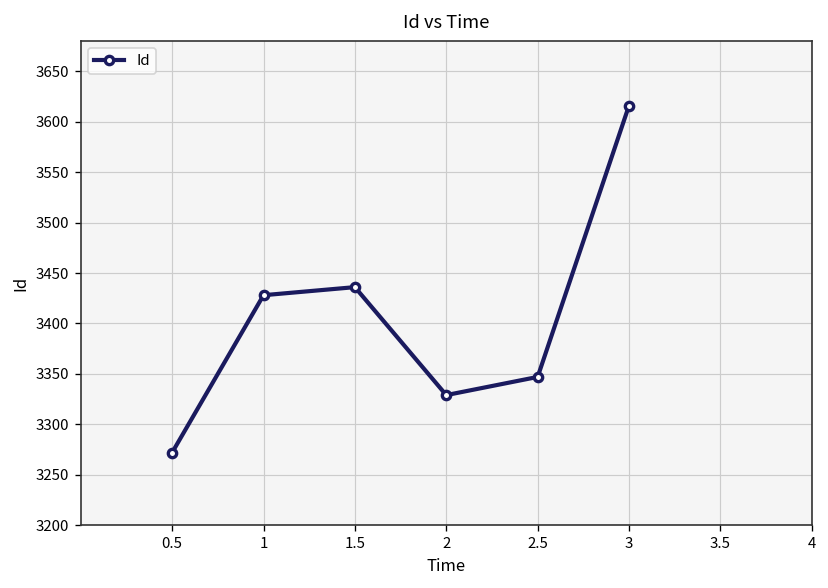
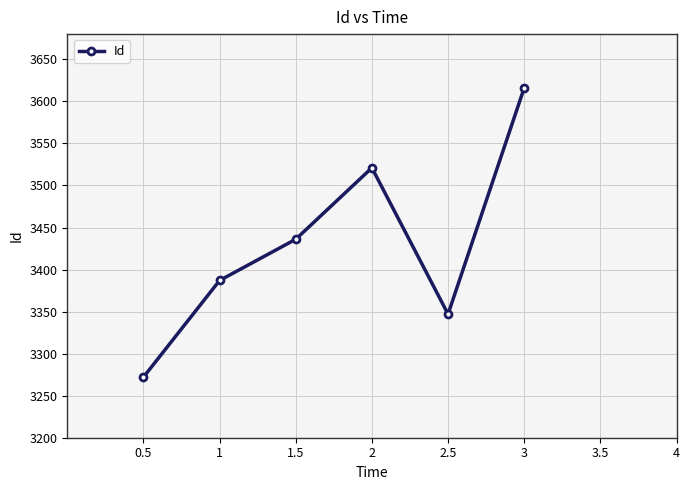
1: 3430 -> 3390
2: 3330 -> 3520
